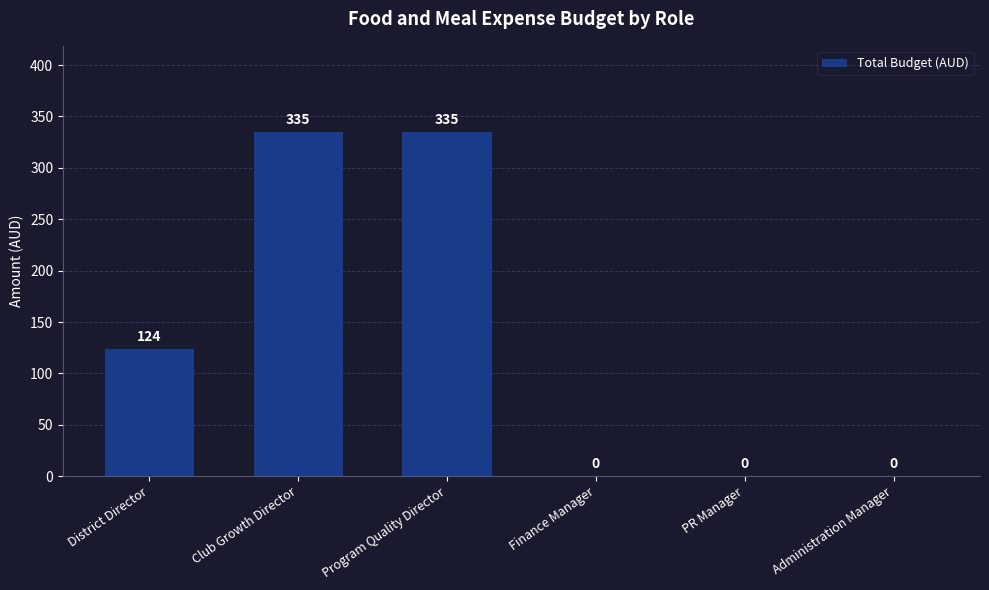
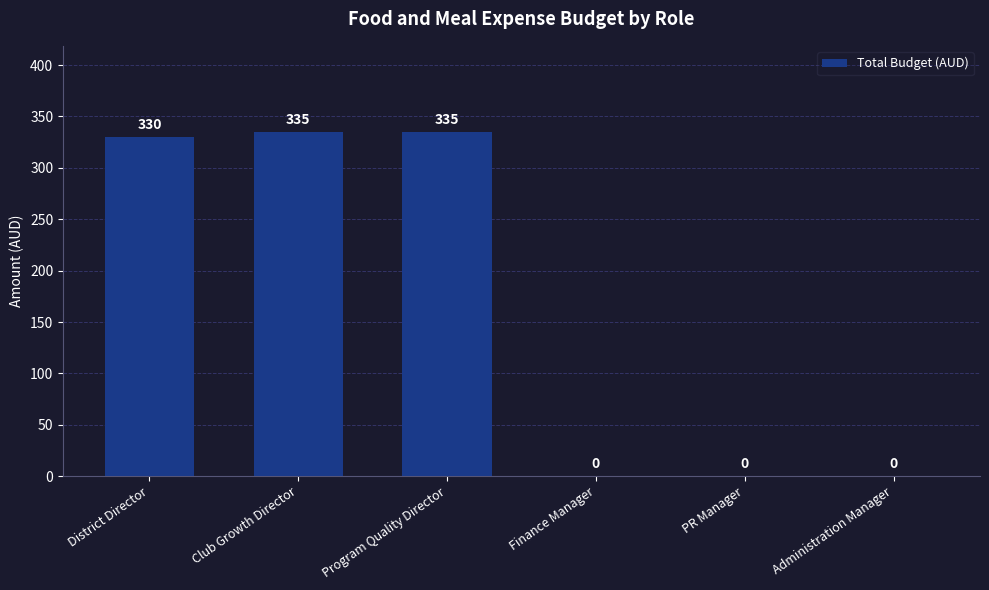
District Director: 124 -> 330
